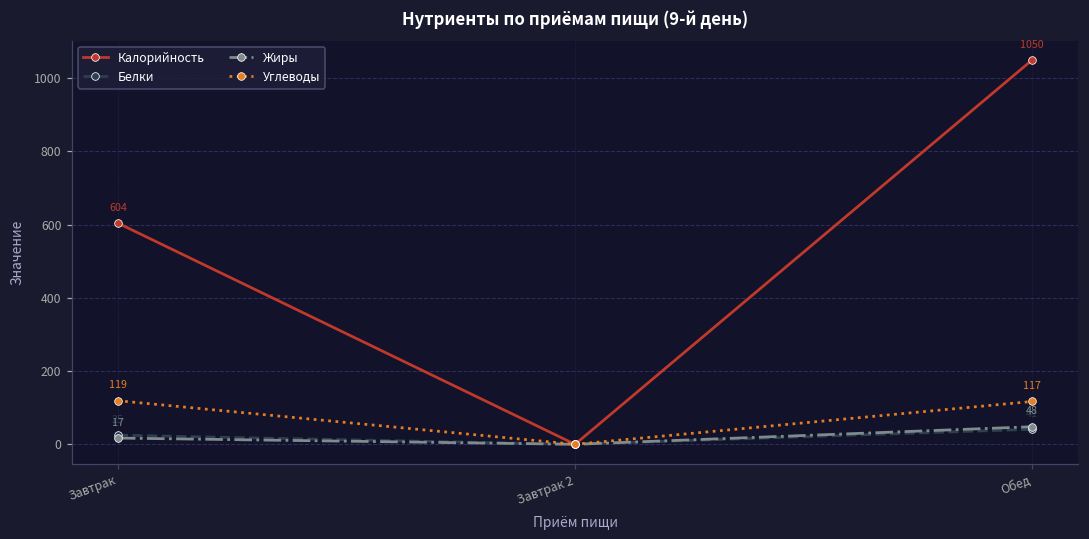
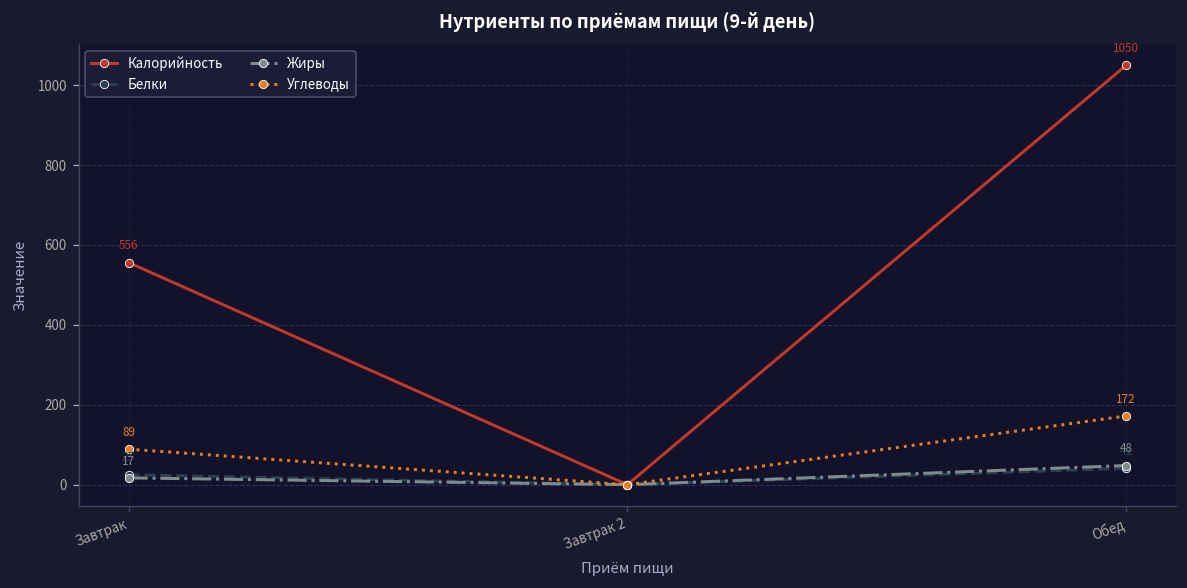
Калорийность, Завтрак: 604 -> 556
Углеводы, Завтрак: 119 -> 89
Углеводы, Обед: 117 -> 172
